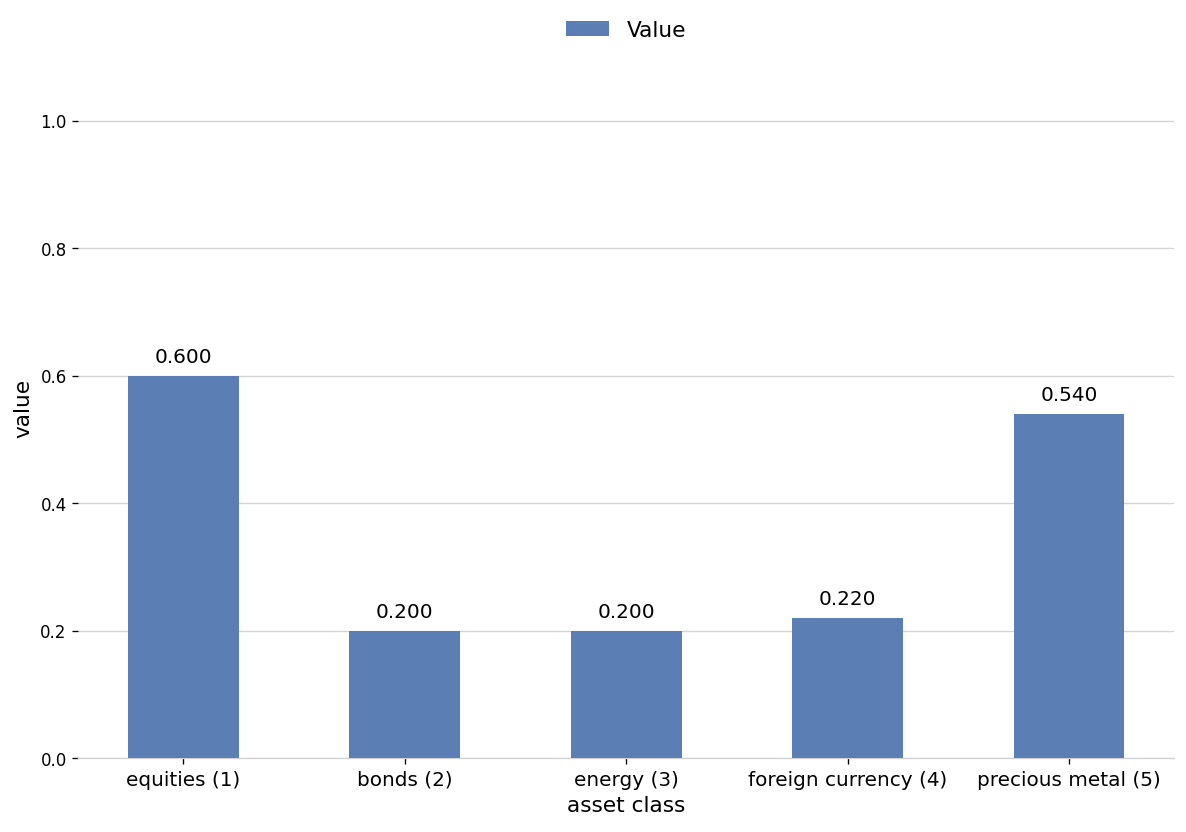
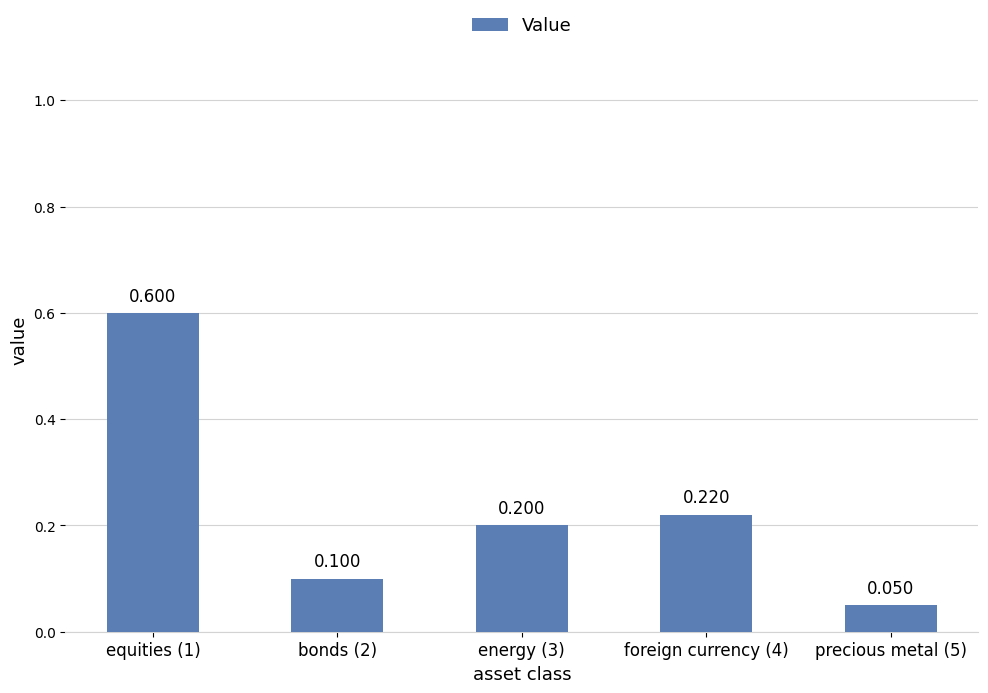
bonds (2): 0.200 -> 0.100
precious metal (5): 0.540 -> 0.050
